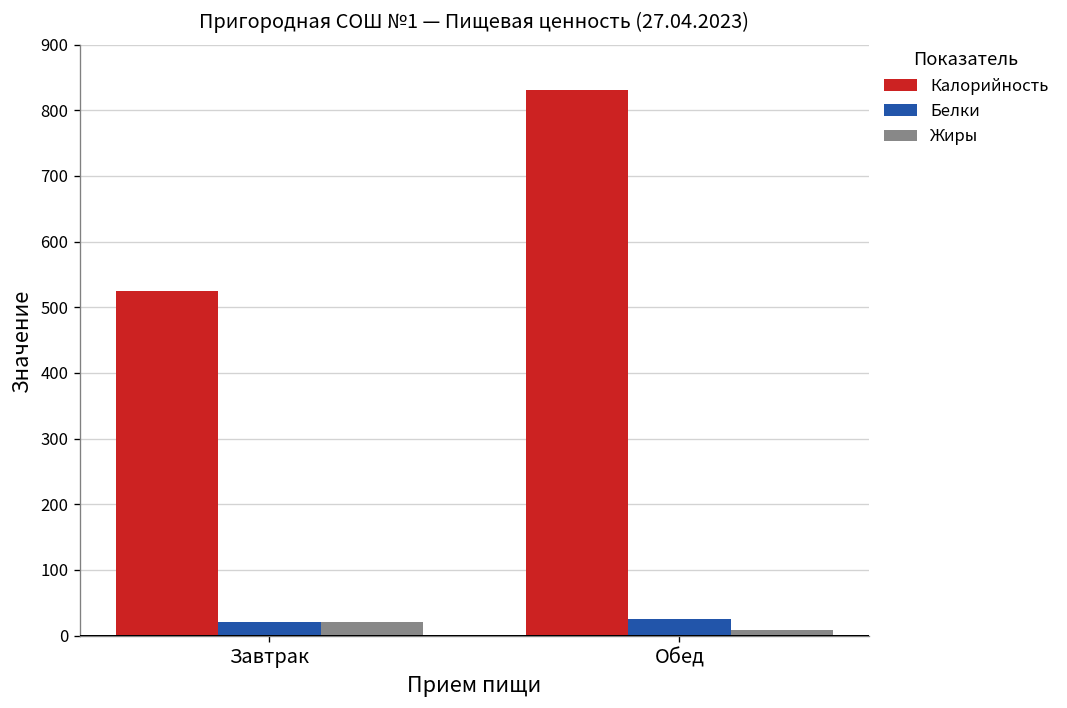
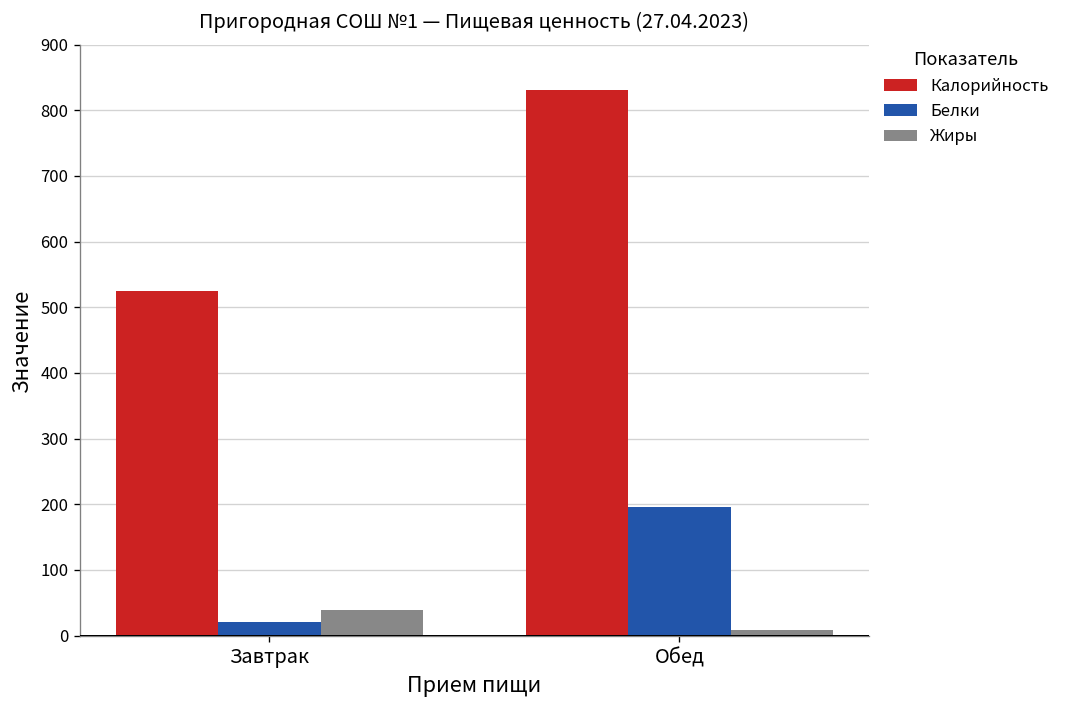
Жиры, Завтрак: 20 -> 40
Белки, Обед: 30 -> 200
